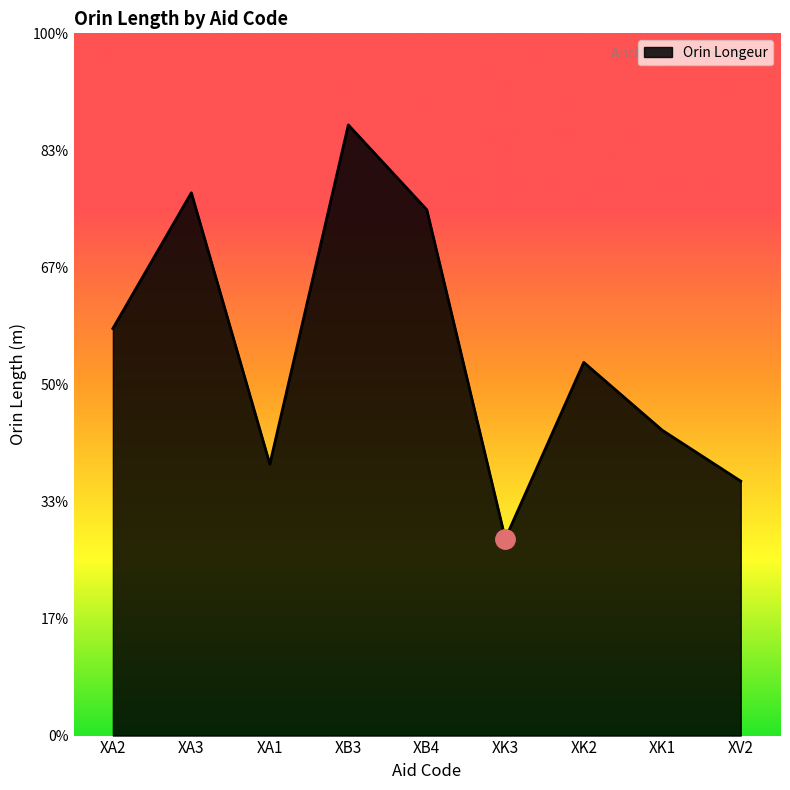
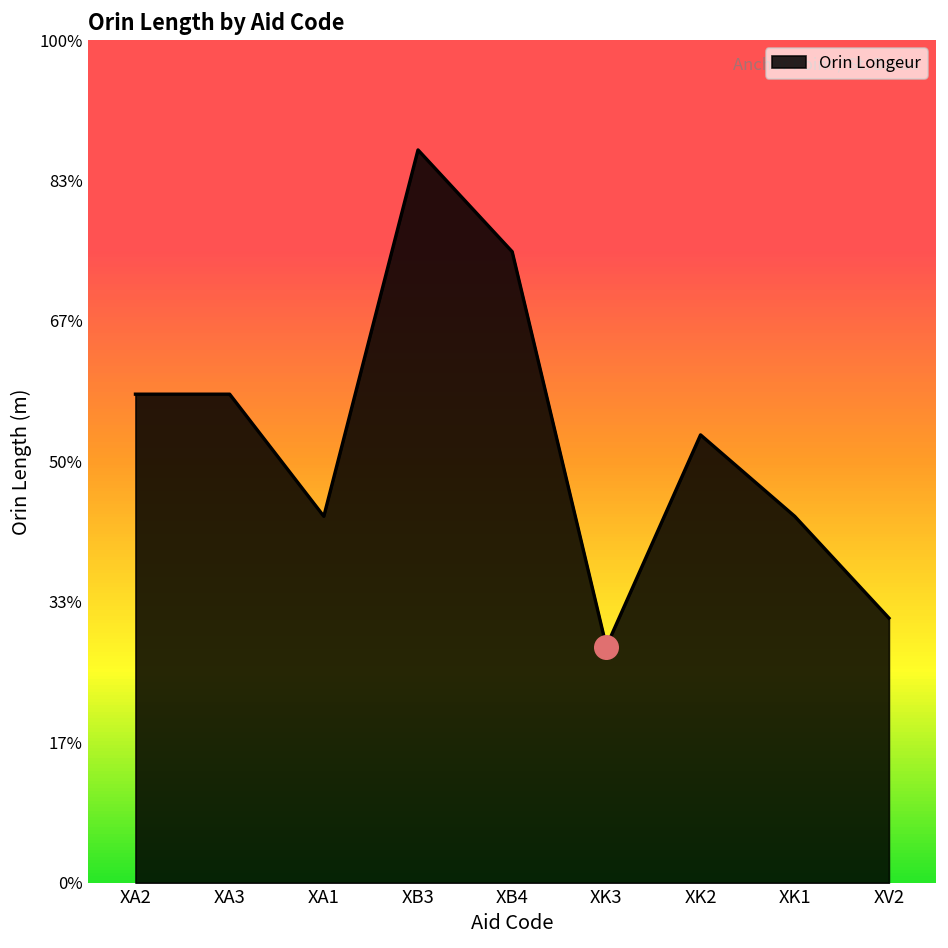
Orin Longeur, XA3: 77% -> 58%
Orin Longeur, XA1: 39% -> 43%
Orin Longeur, XV2: 36% -> 31%
